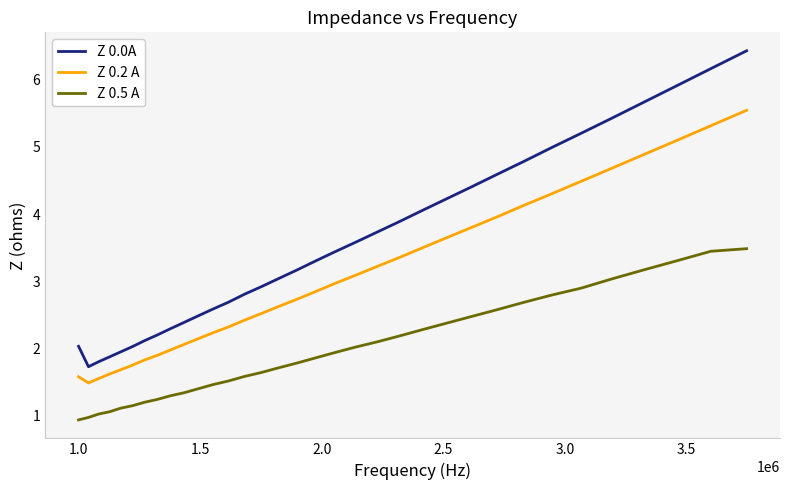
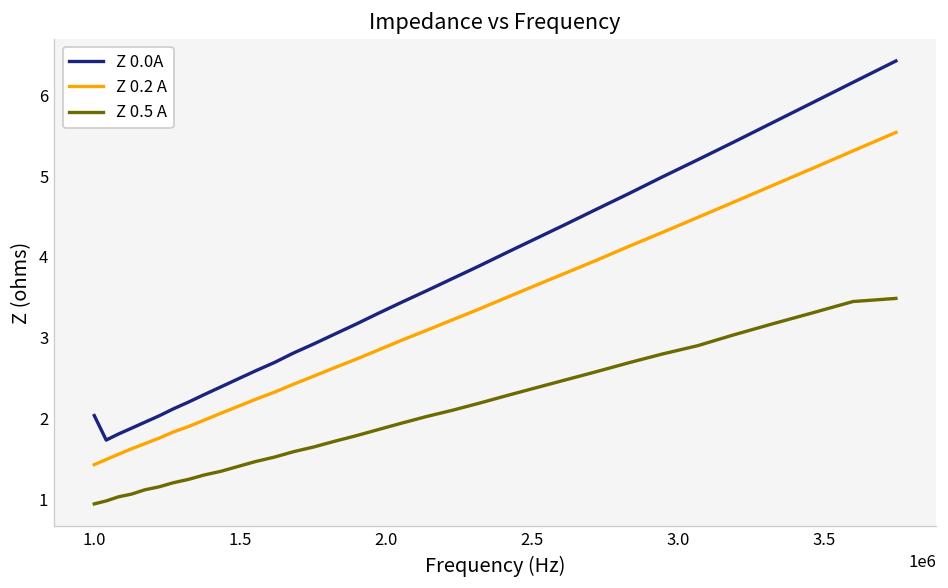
Z 0.2 A, 1.0: 1.6 -> 1.4
